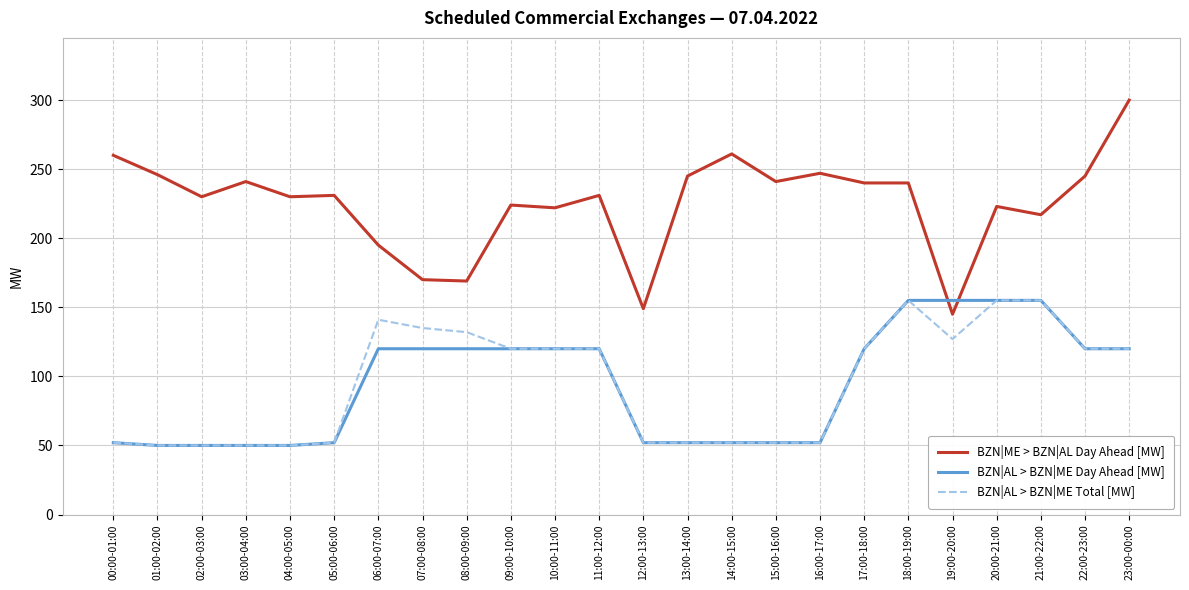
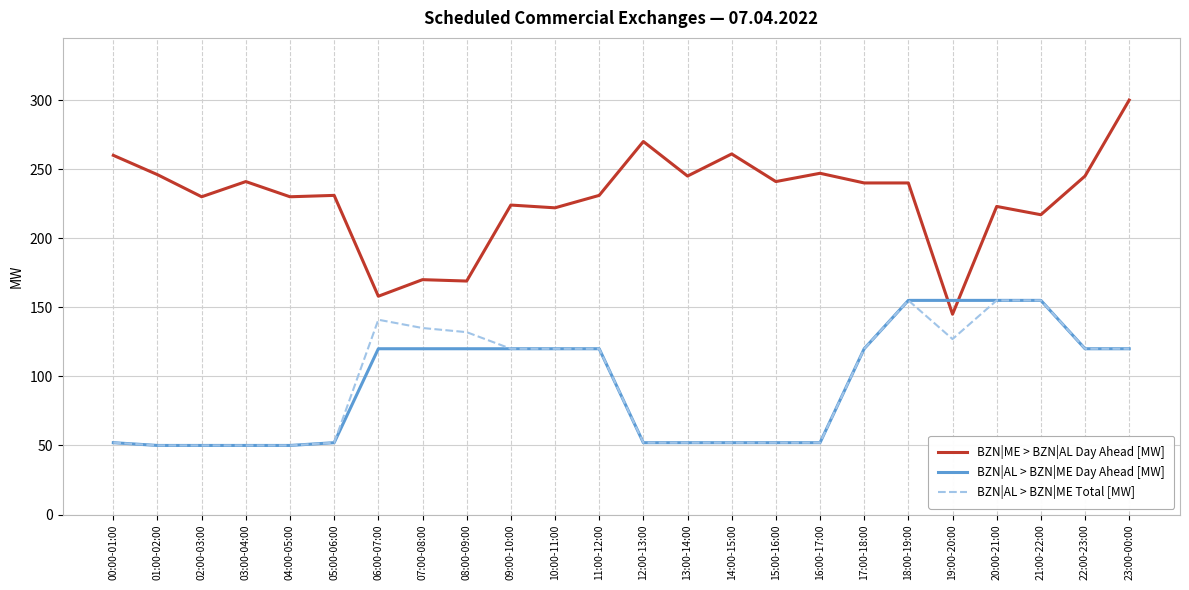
BZN|ME > BZN|AL Day Ahead [MW], 06:00-07:00: 195 -> 158
BZN|ME > BZN|AL Day Ahead [MW], 12:00-13:00: 149 -> 270
